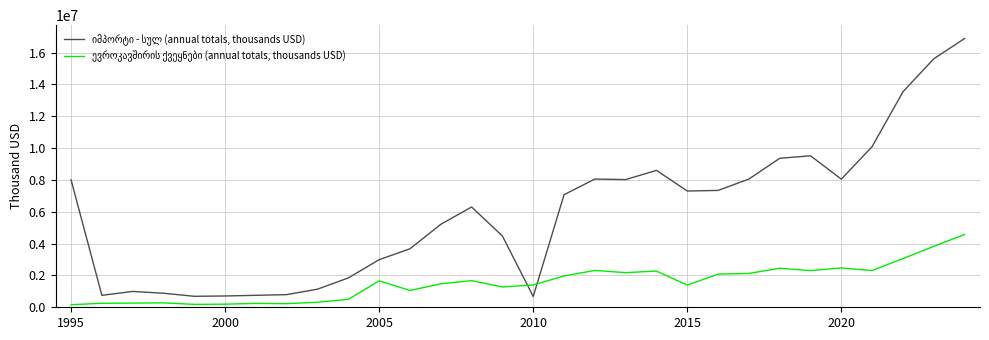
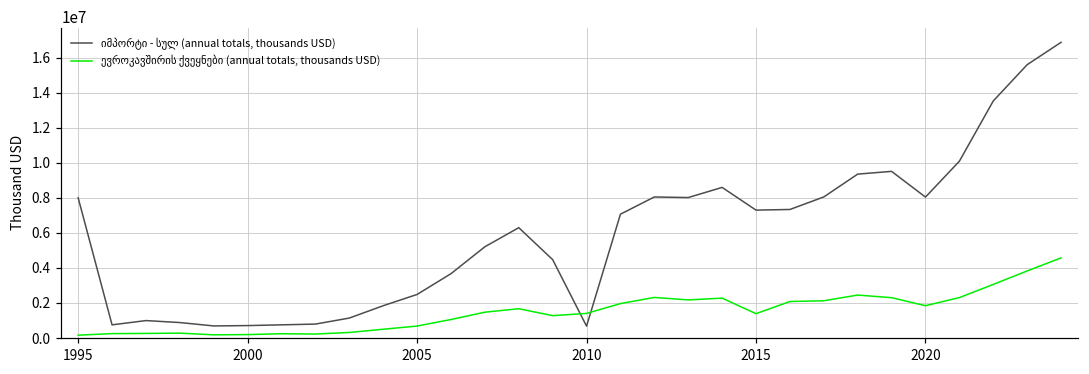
იმპორტი - სულ (annual totals, thousands USD), 2005: 3000000 -> 2500000
ევროკავშირის ქვეყნები (annual totals, thousands USD), 2005: 1700000 -> 700000
ევროკავშირის ქვეყნები (annual totals, thousands USD), 2020: 2500000 -> 1800000
